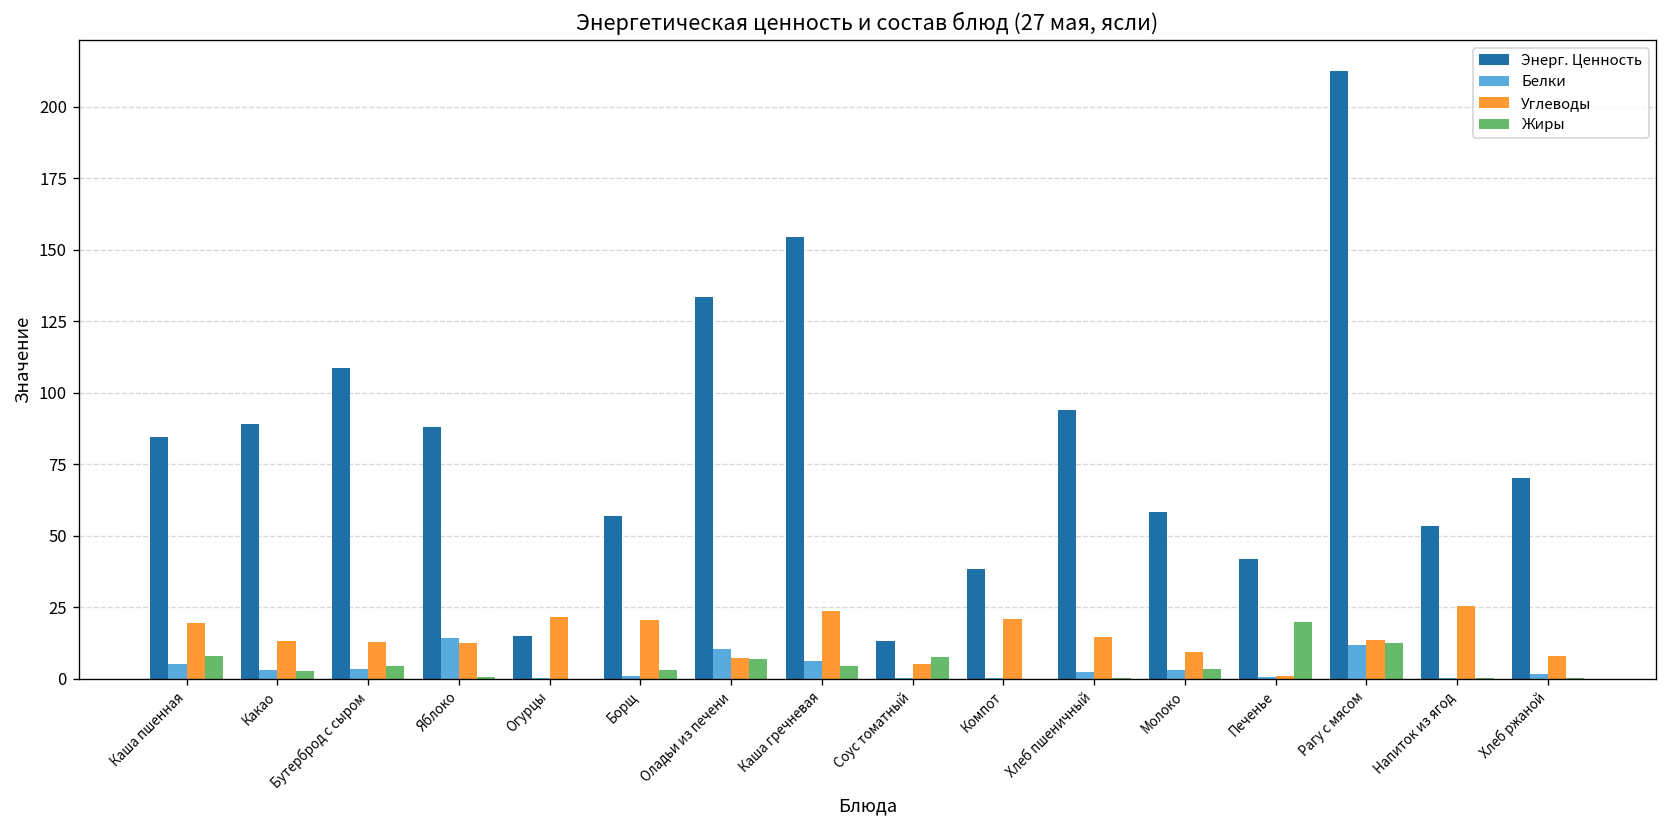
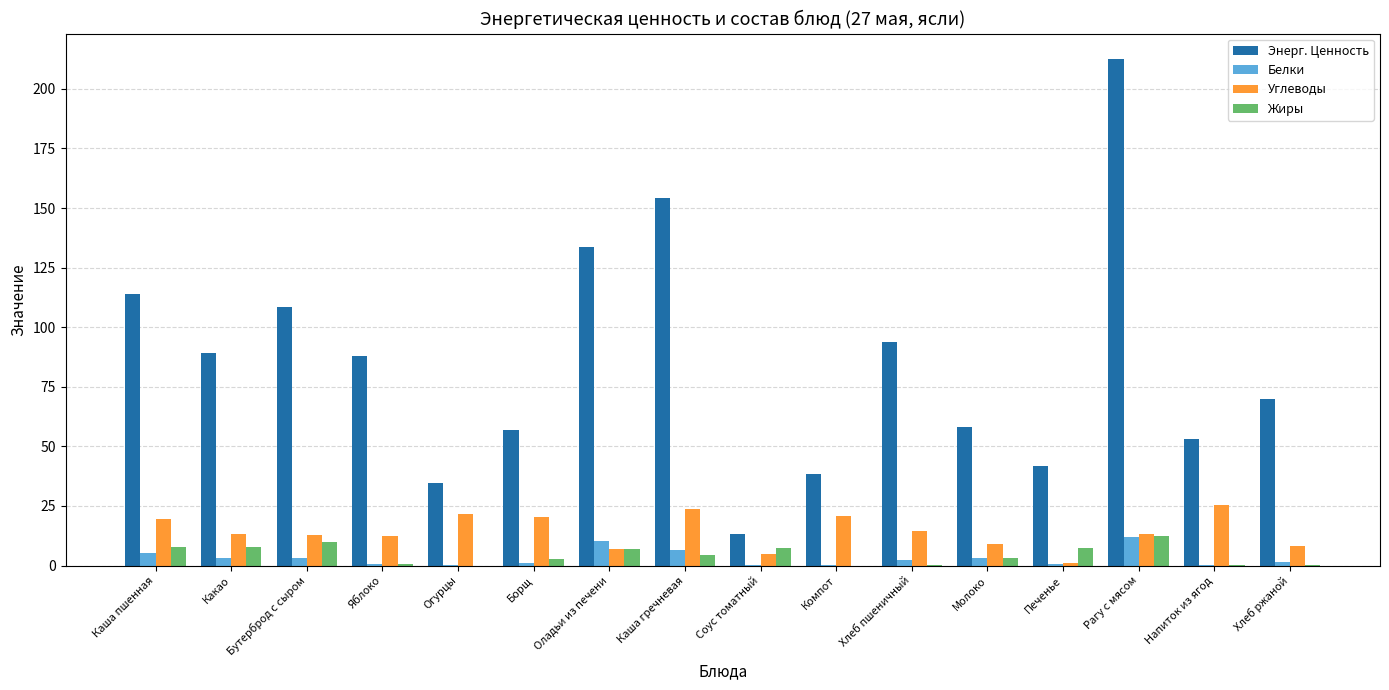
Энерг. Ценность, Каша пшенная: 84 -> 114
Жиры, Какао: 3 -> 8
Жиры, Бутерброд с сыром: 5 -> 10
Белки, Яблоко: 14 -> 1
Энерг. Ценность, Огурцы: 15 -> 35
Жиры, Печенье: 20 -> 7
